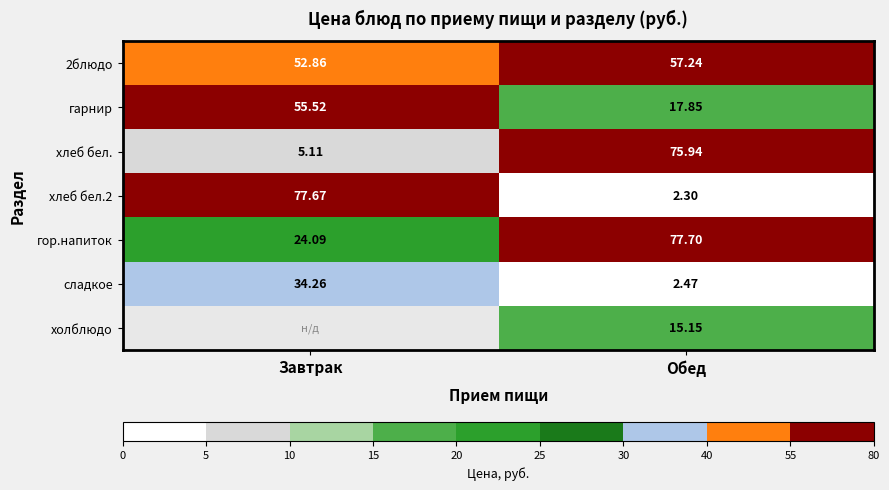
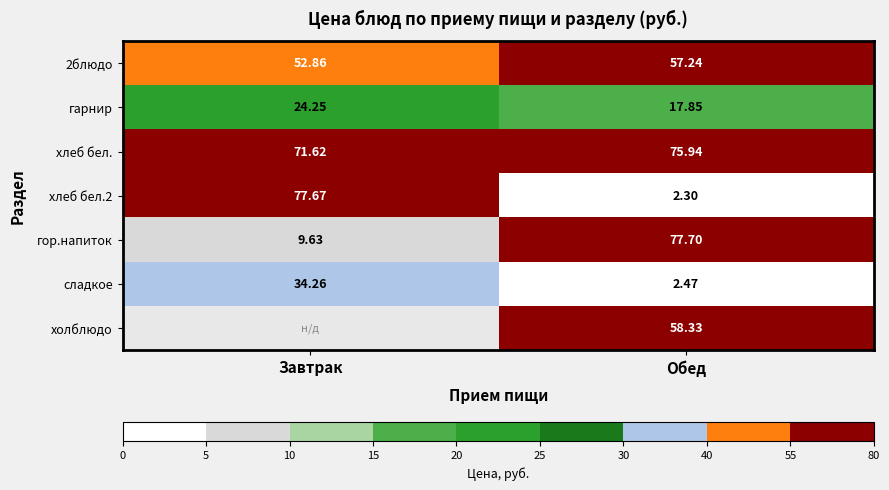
гарнир, Завтрак: 55.52 -> 24.25
хлеб бел., Завтрак: 5.11 -> 71.62
гор.напиток, Завтрак: 24.09 -> 9.63
холблюдо, Обед: 15.15 -> 58.33
